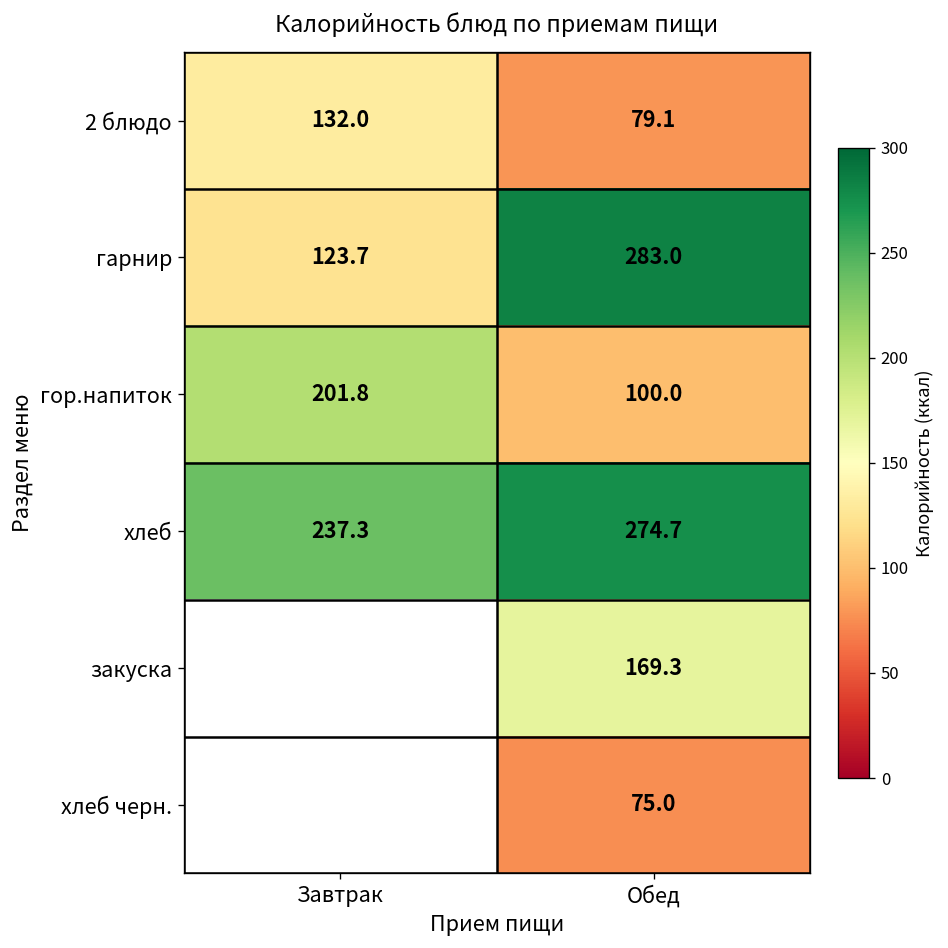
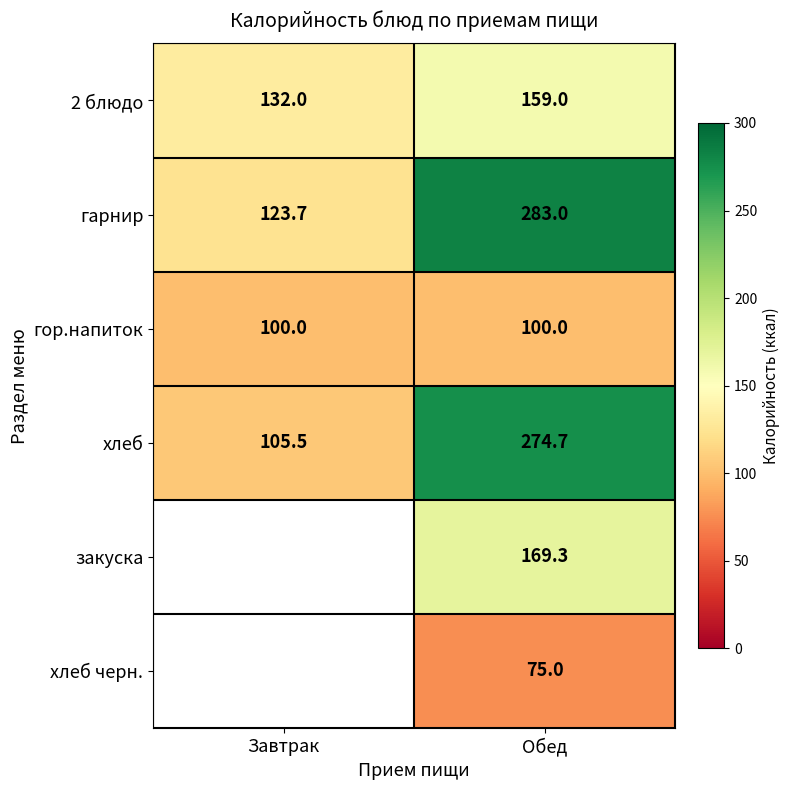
2 блюдо, Обед: 79.1 -> 159.0
гор.напиток, Завтрак: 201.8 -> 100.0
хлеб, Завтрак: 237.3 -> 105.5
